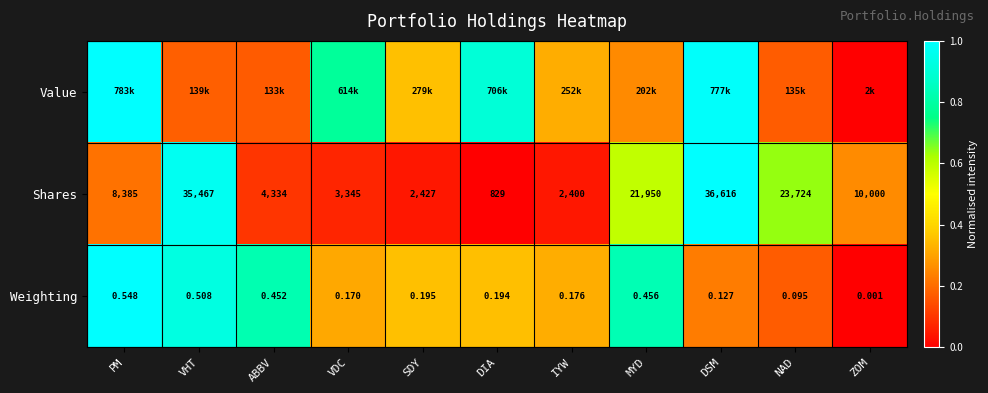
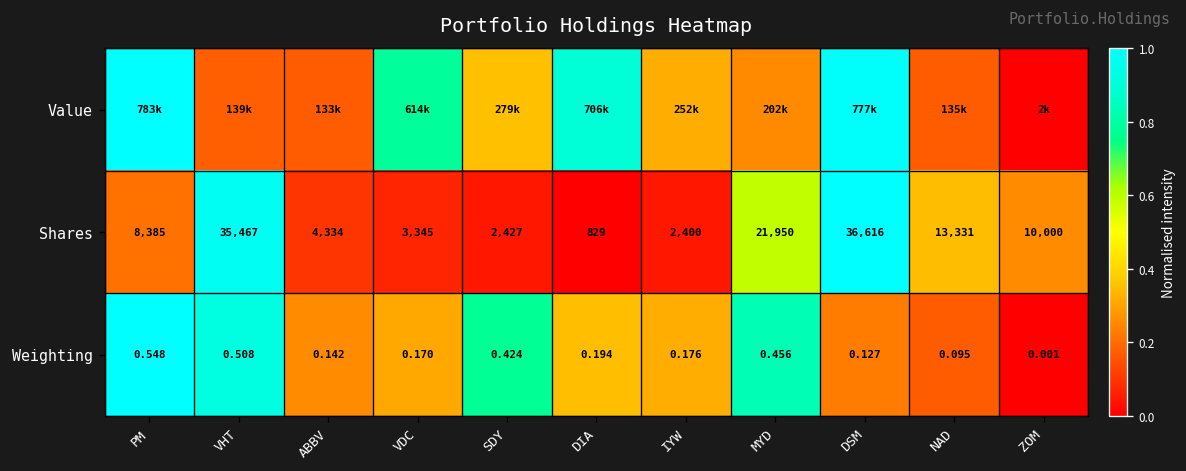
Shares, NAD: 23,724 -> 13,331
Weighting, ABBV: 0.452 -> 0.142
Weighting, SDY: 0.195 -> 0.424
